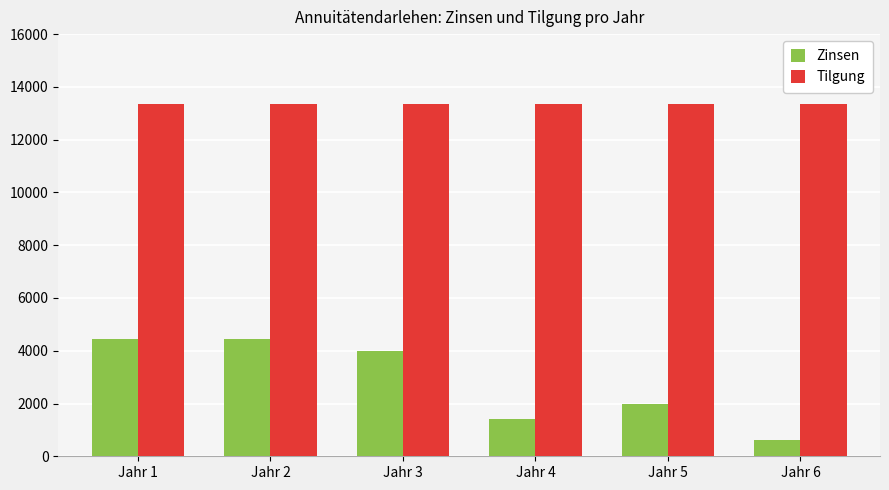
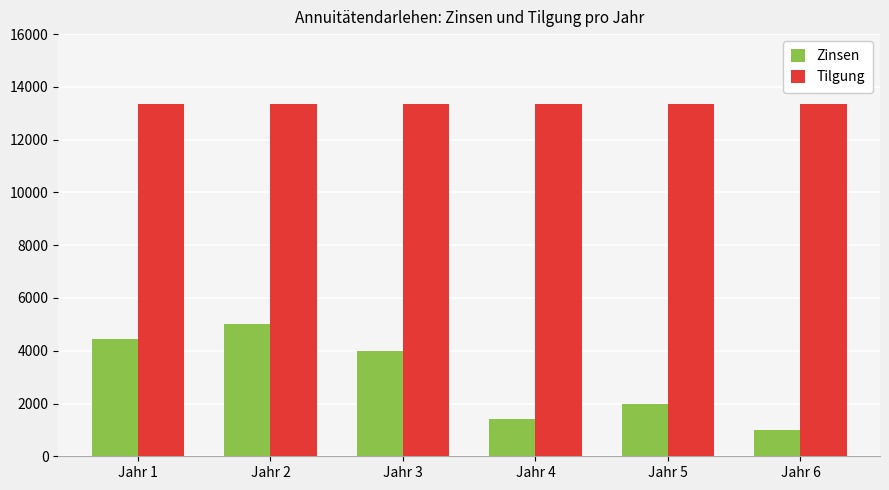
Zinsen, Jahr 2: 4500 -> 5000
Zinsen, Jahr 6: 600 -> 1000
